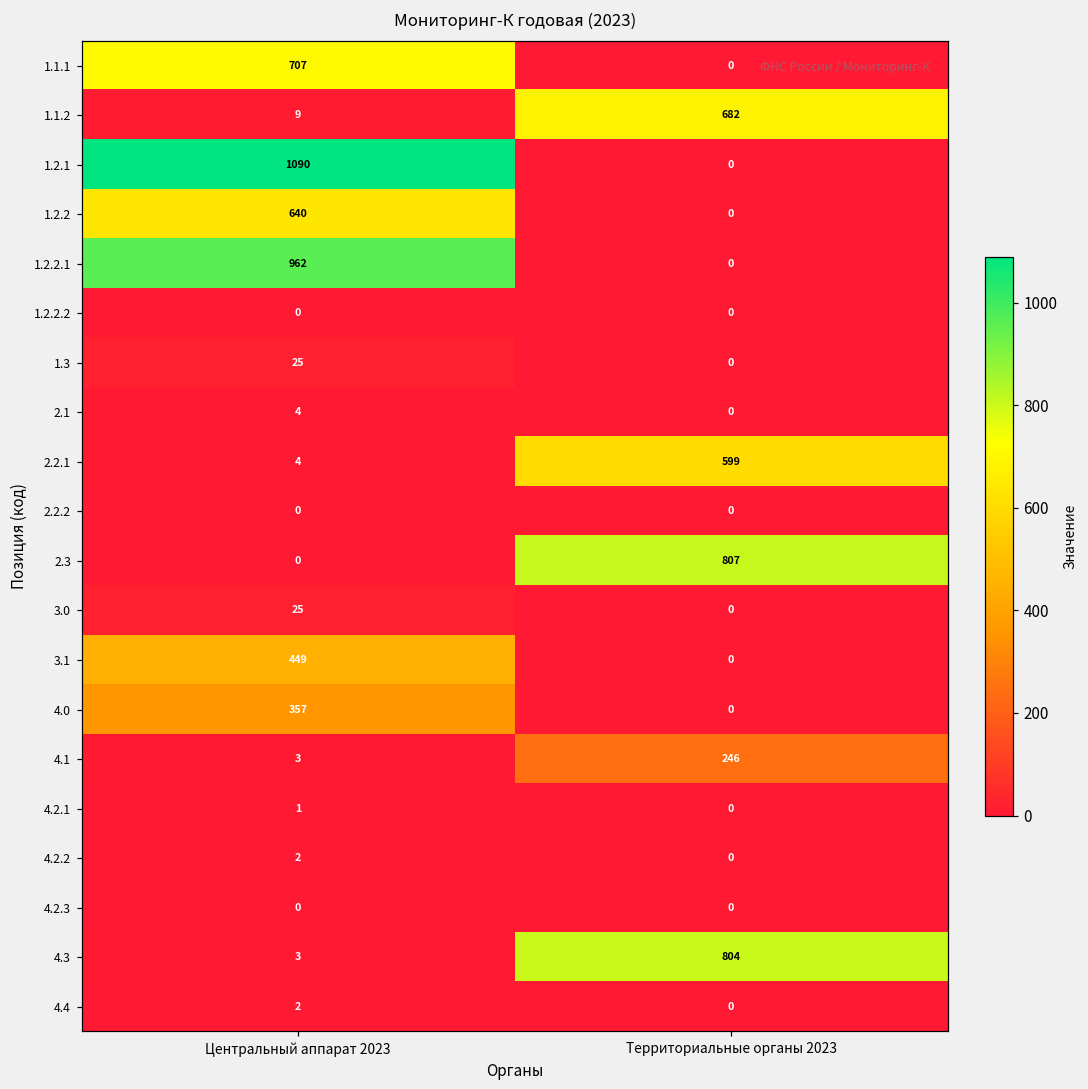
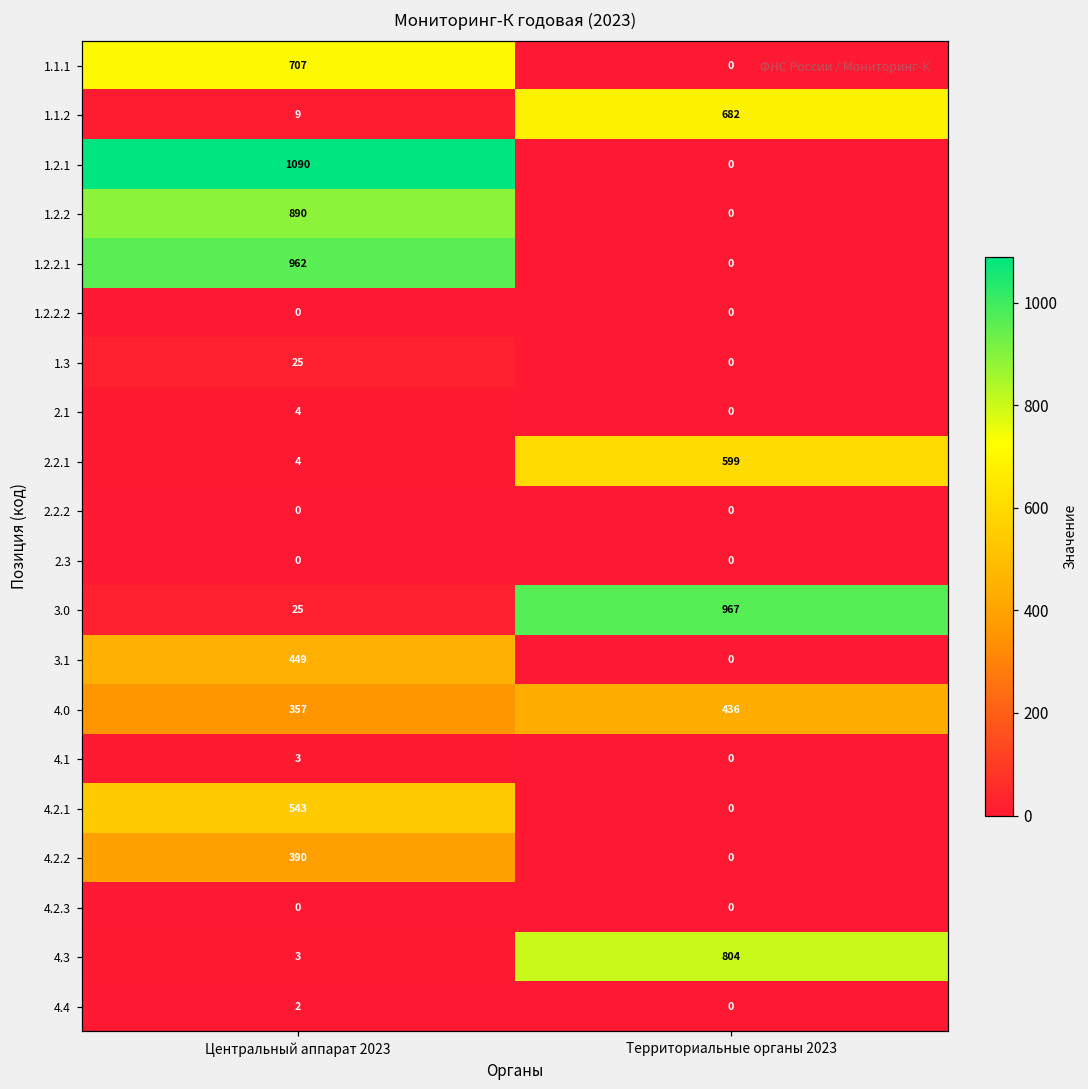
1.2.2, Центральный аппарат 2023: 640 -> 890
2.3, Территориальные органы 2023: 807 -> 0
3.0, Территориальные органы 2023: 0 -> 967
4.0, Территориальные органы 2023: 0 -> 436
4.1, Территориальные органы 2023: 246 -> 0
4.2.1, Центральный аппарат 2023: 1 -> 543
4.2.2, Центральный аппарат 2023: 2 -> 390
